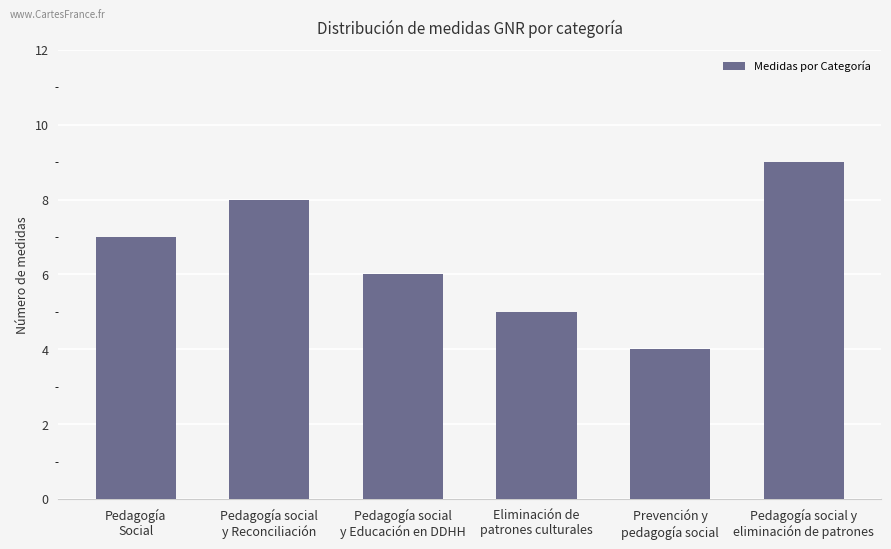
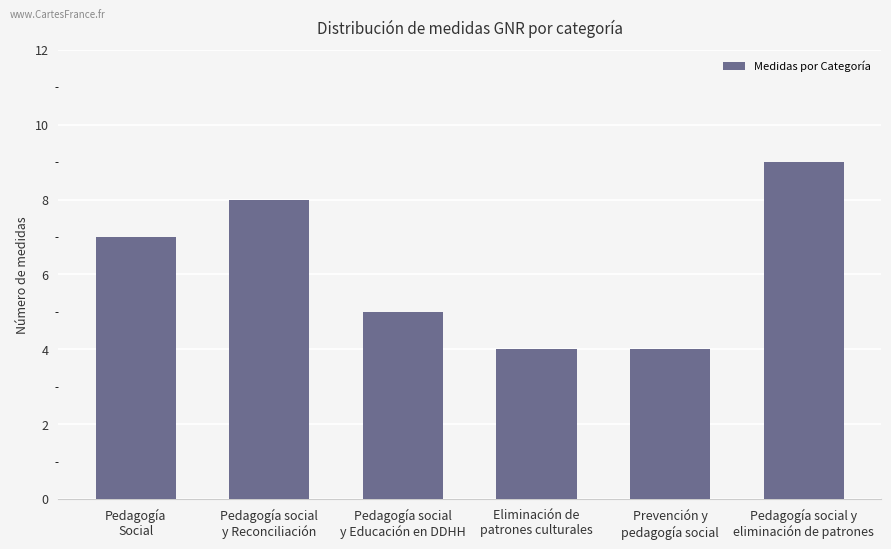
Pedagogía social y Educación en DDHH: 6 -> 5
Eliminación de patrones culturales: 5 -> 4
